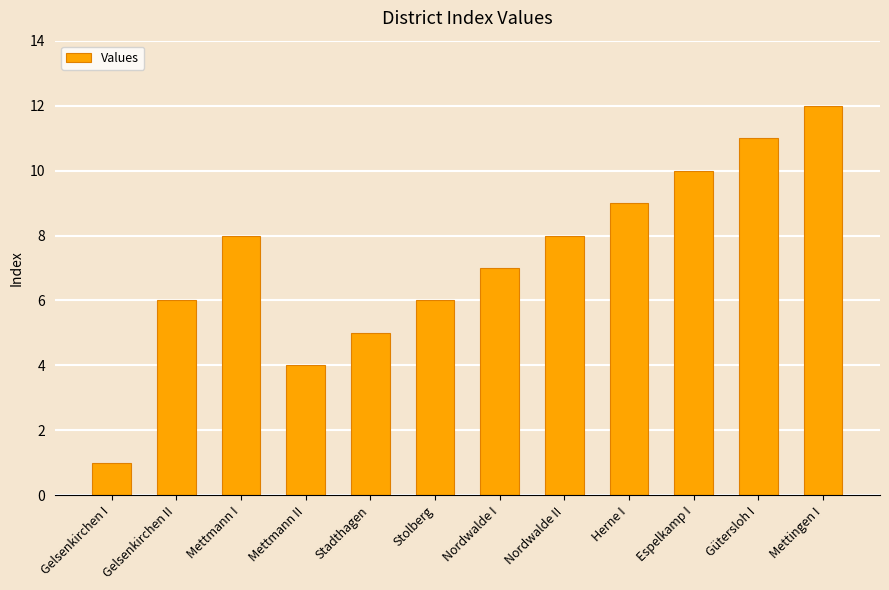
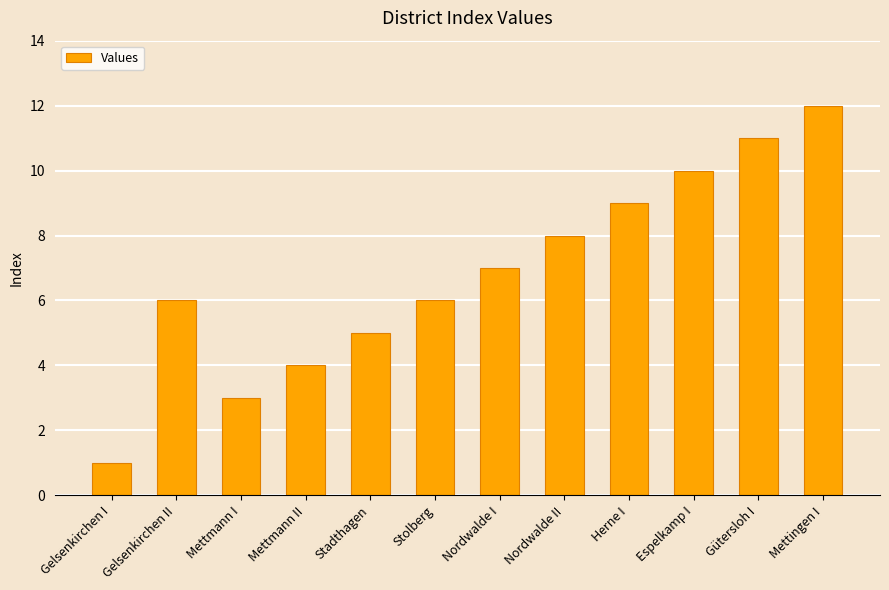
Mettmann I: 8 -> 3
